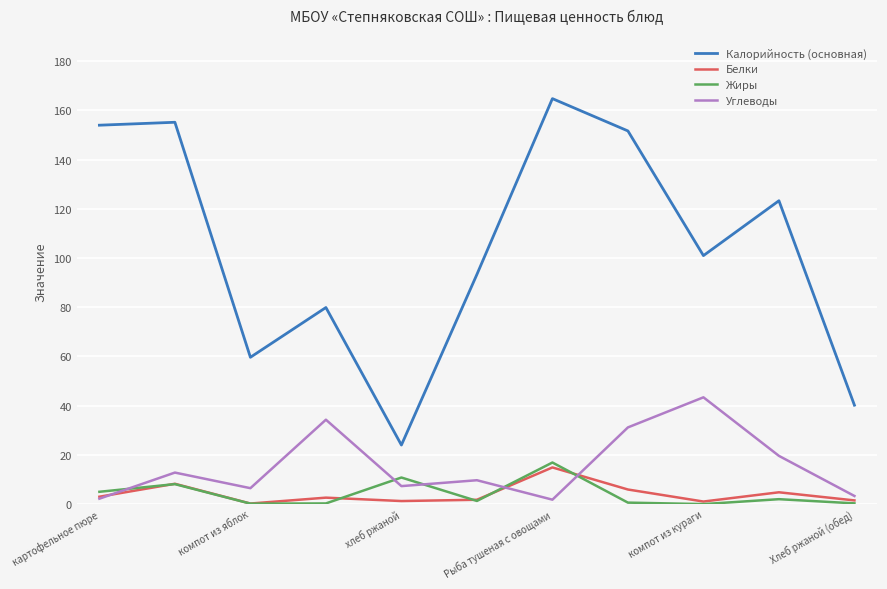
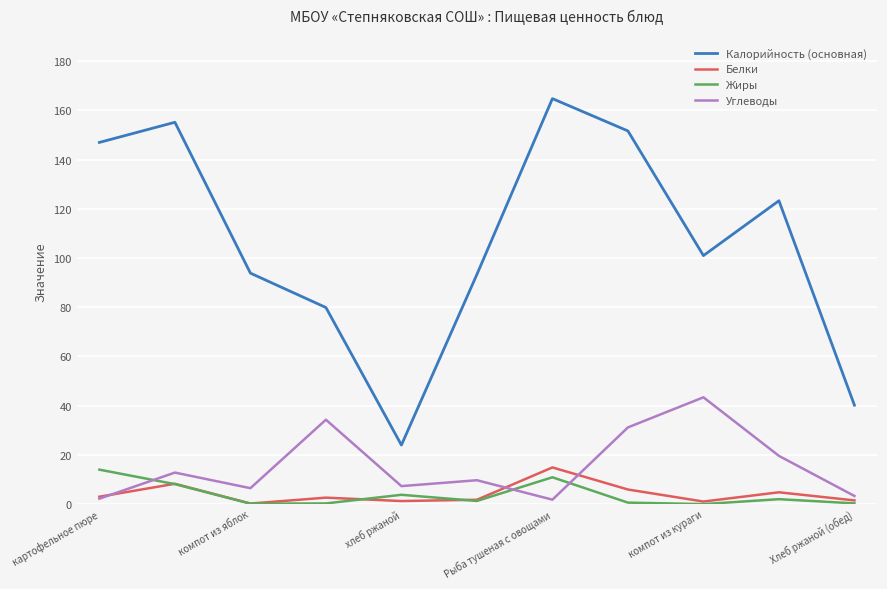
Калорийность (основная), картофельное пюре: 154 -> 147
Жиры, картофельное пюре: 5 -> 14
Калорийность (основная), компот из яблок: 60 -> 94
Жиры, хлеб ржаной: 11 -> 4
Жиры, Рыба тушеная с овощами: 17 -> 11
